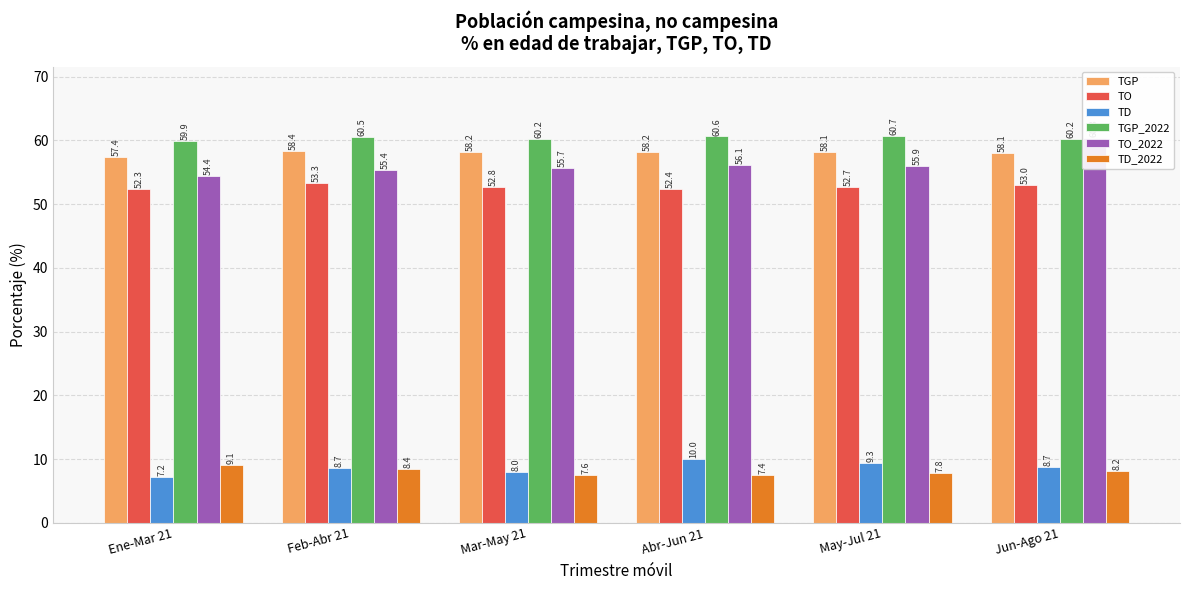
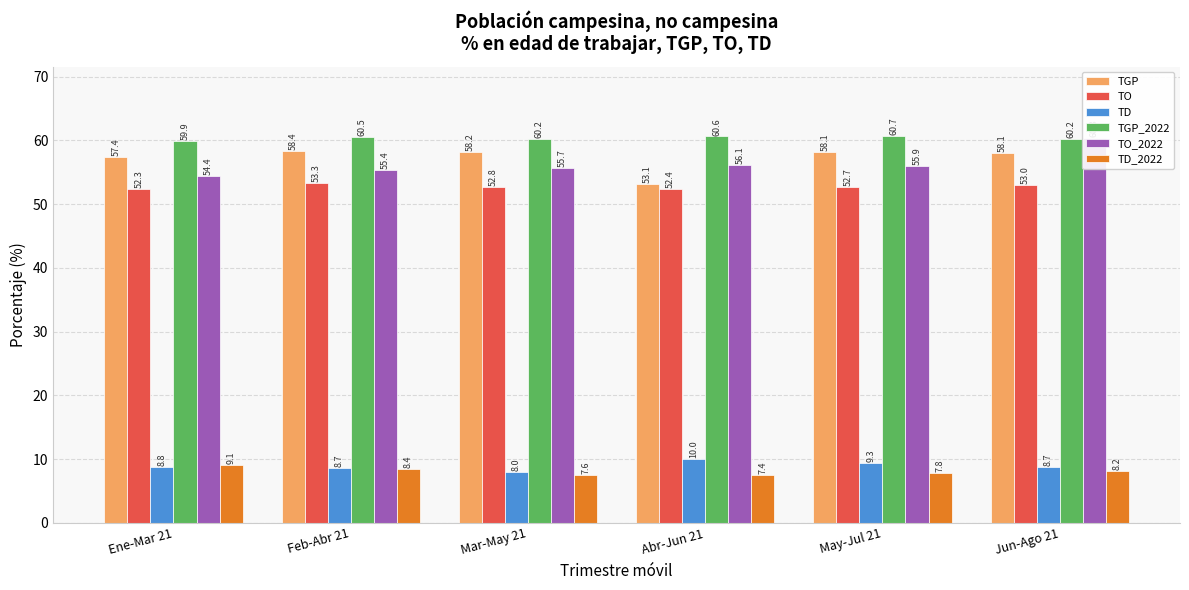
TD, Ene-Mar 21: 7.2 -> 8.8
TGP, Abr-Jun 21: 58.2 -> 53.1
